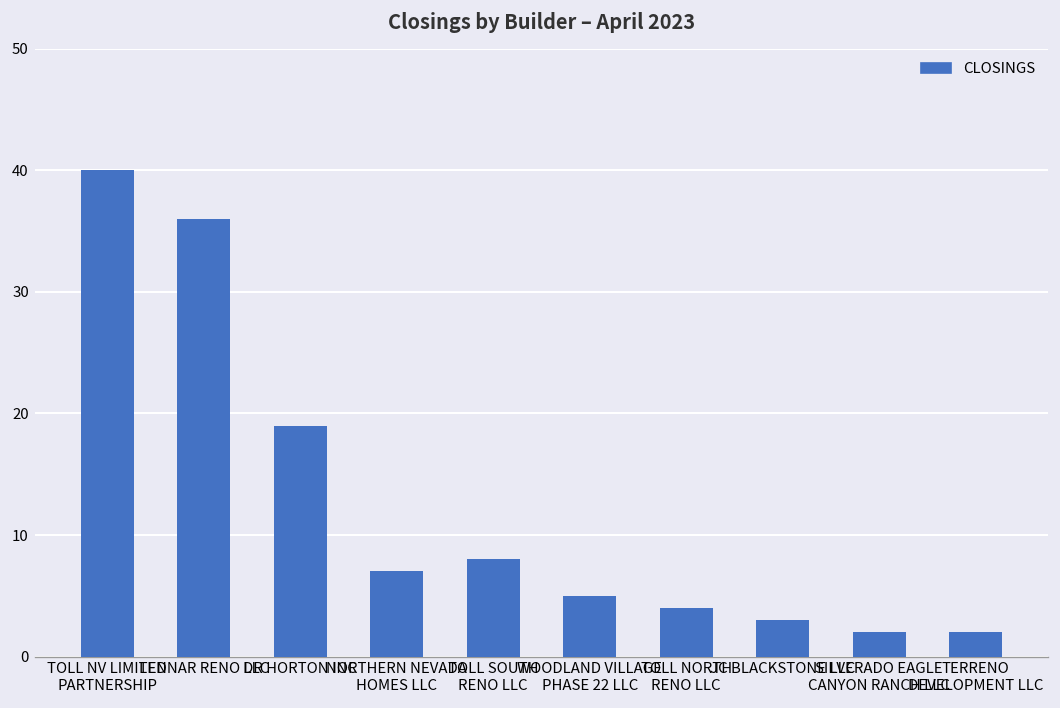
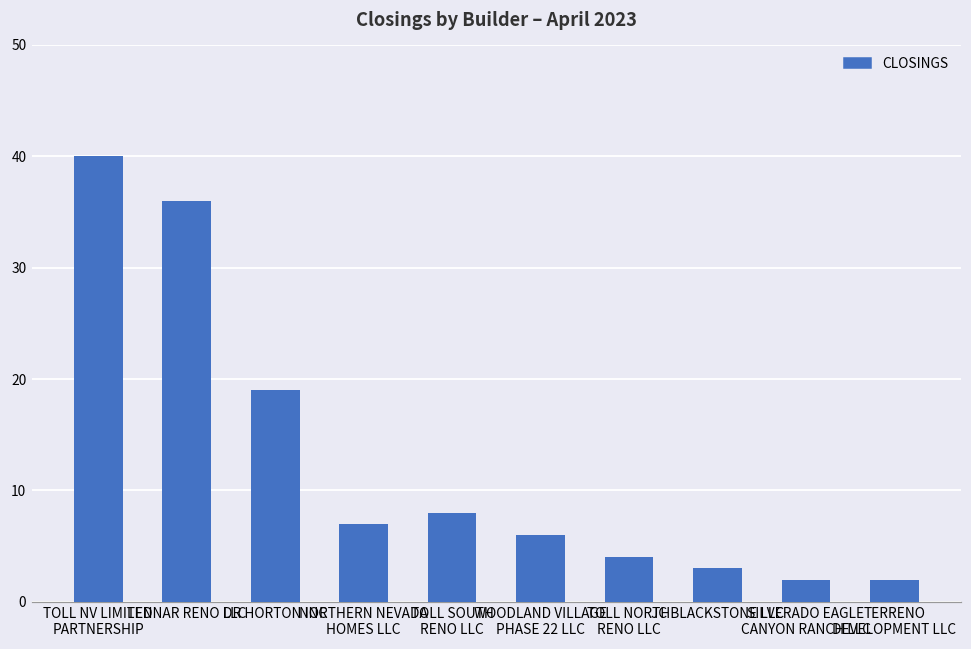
WOODLAND VILLAGE PHASE 22 LLC: 5 -> 6
